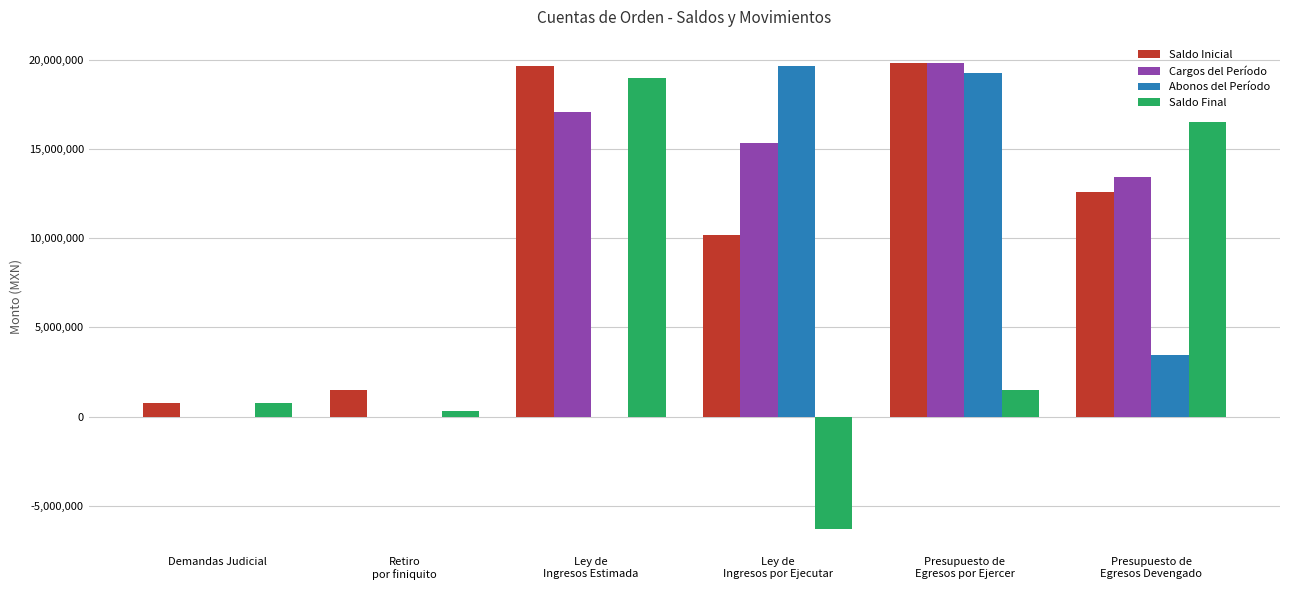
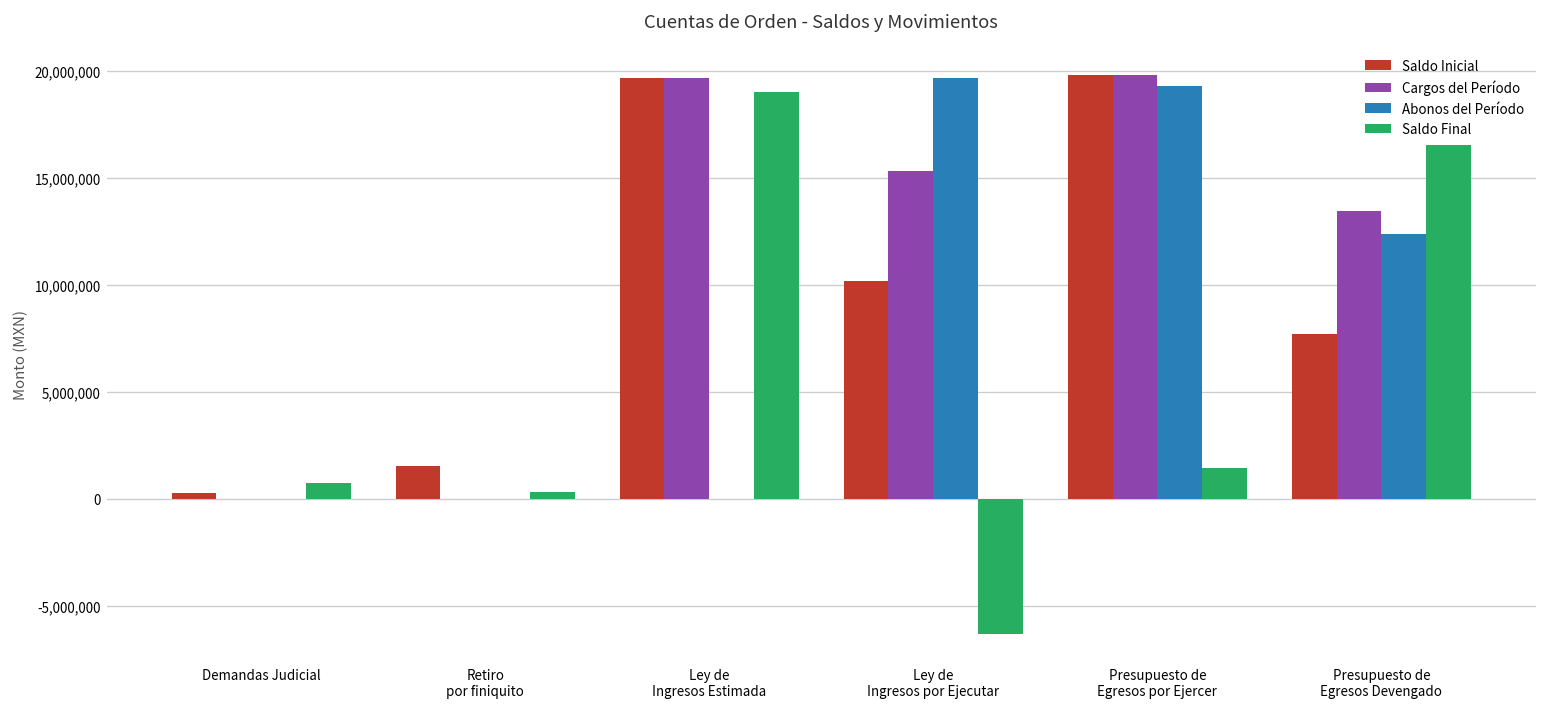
Saldo Inicial, Demandas Judicial: 700,000 -> 300,000
Cargos del Período, Ley de Ingresos Estimada: 17,100,000 -> 19,700,000
Saldo Inicial, Presupuesto de Egresos Devengado: 12,600,000 -> 7,700,000
Abonos del Período, Presupuesto de Egresos Devengado: 3,400,000 -> 12,400,000
